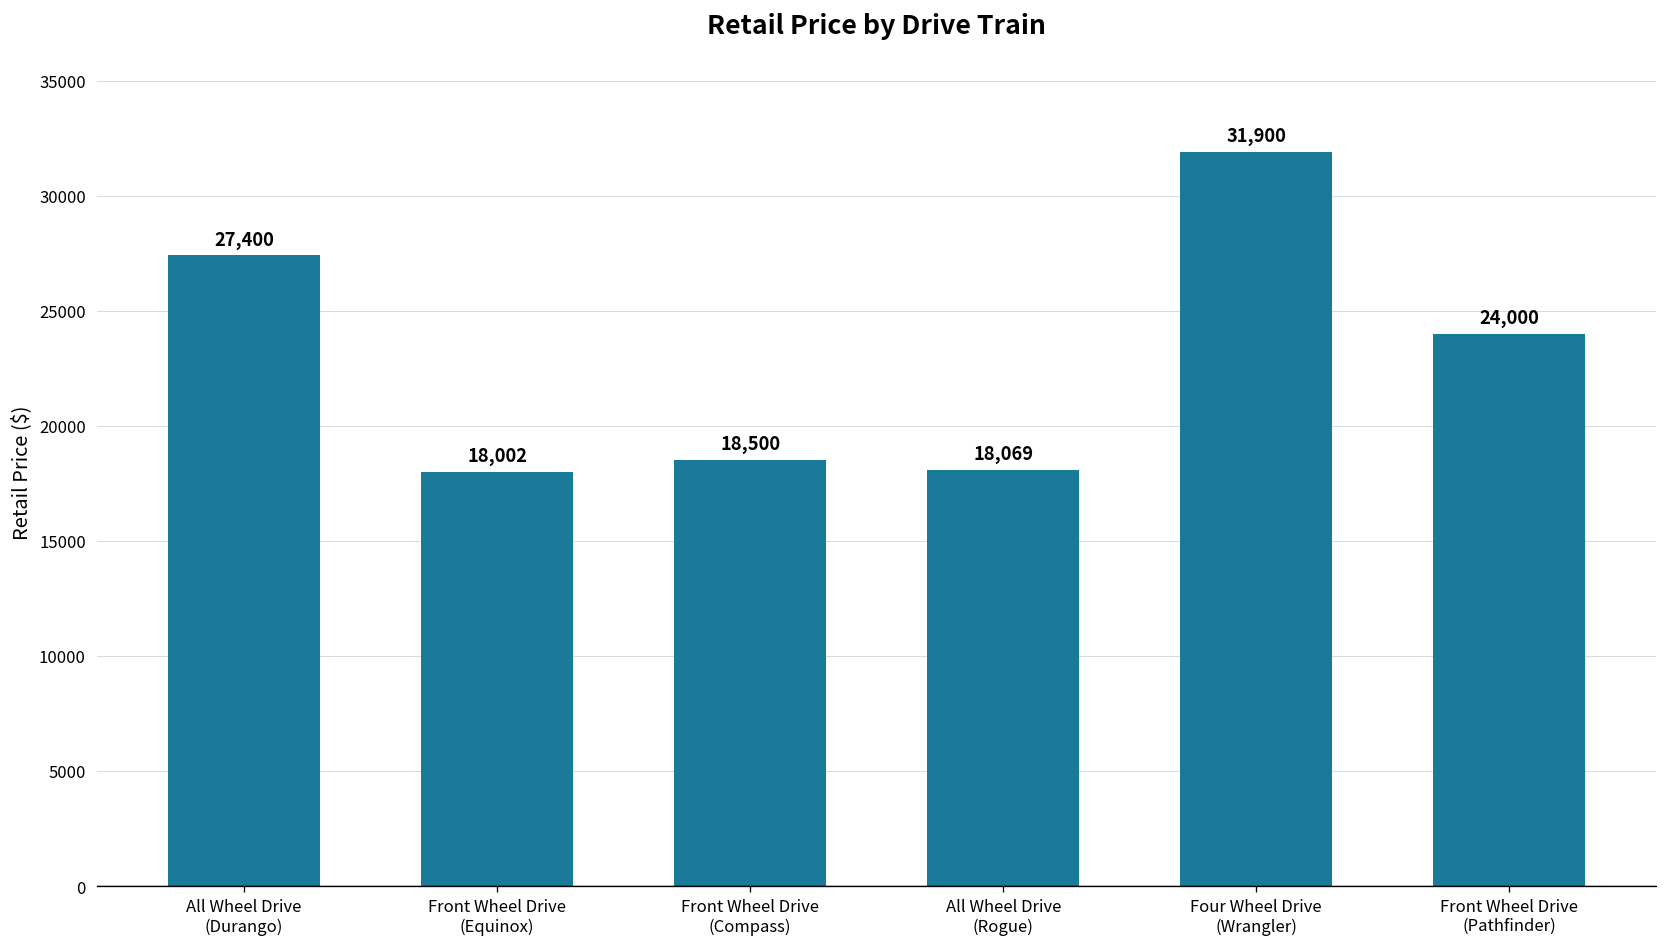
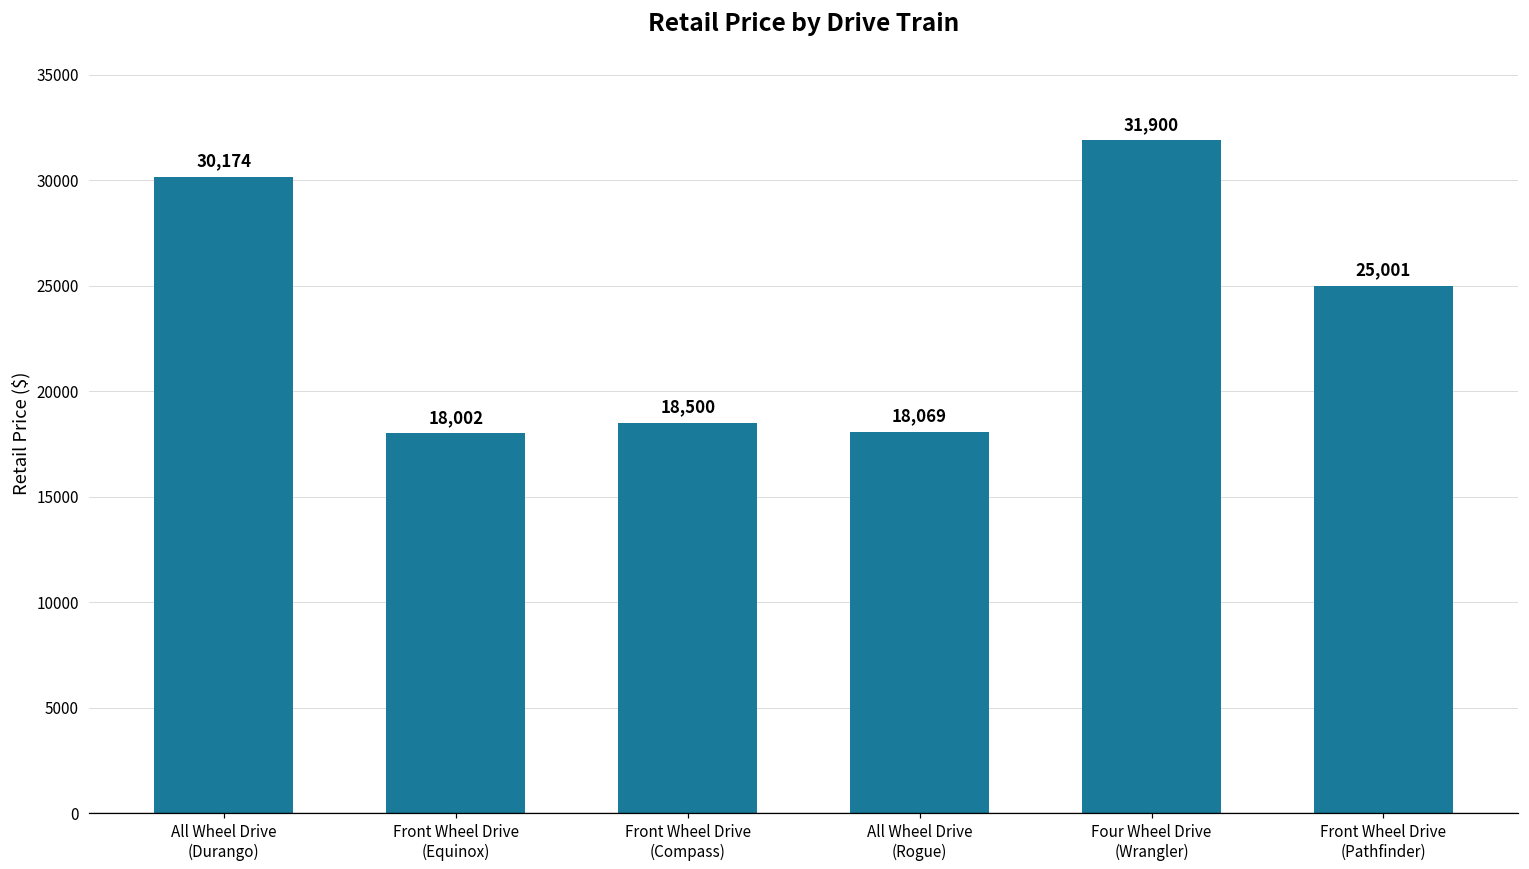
All Wheel Drive (Durango): 27,400 -> 30,174
Front Wheel Drive (Pathfinder): 24,000 -> 25,001
